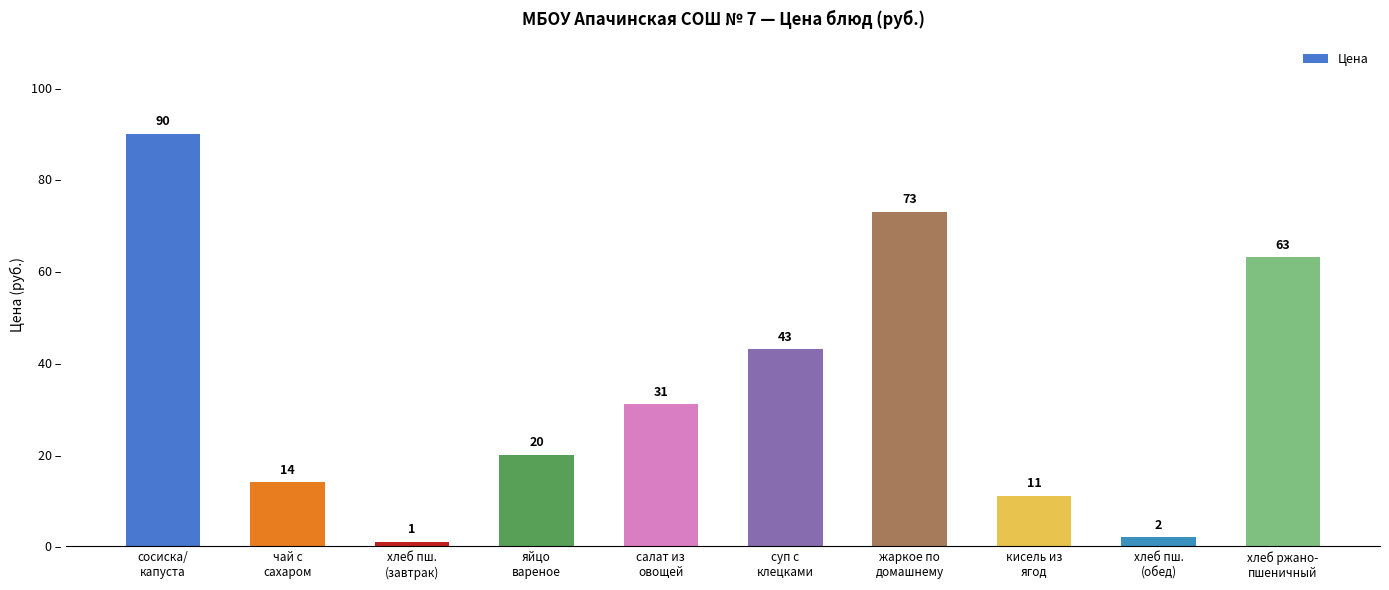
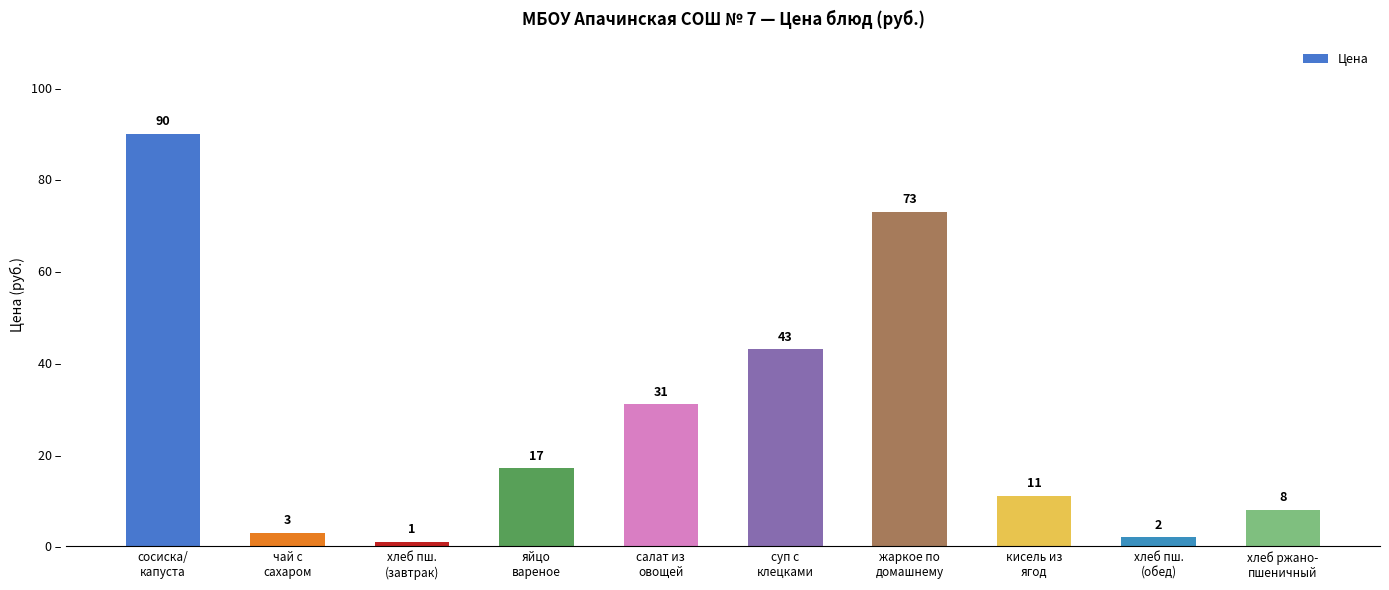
чай с сахаром: 14 -> 3
яйцо вареное: 20 -> 17
хлеб ржано- пшеничный: 63 -> 8
